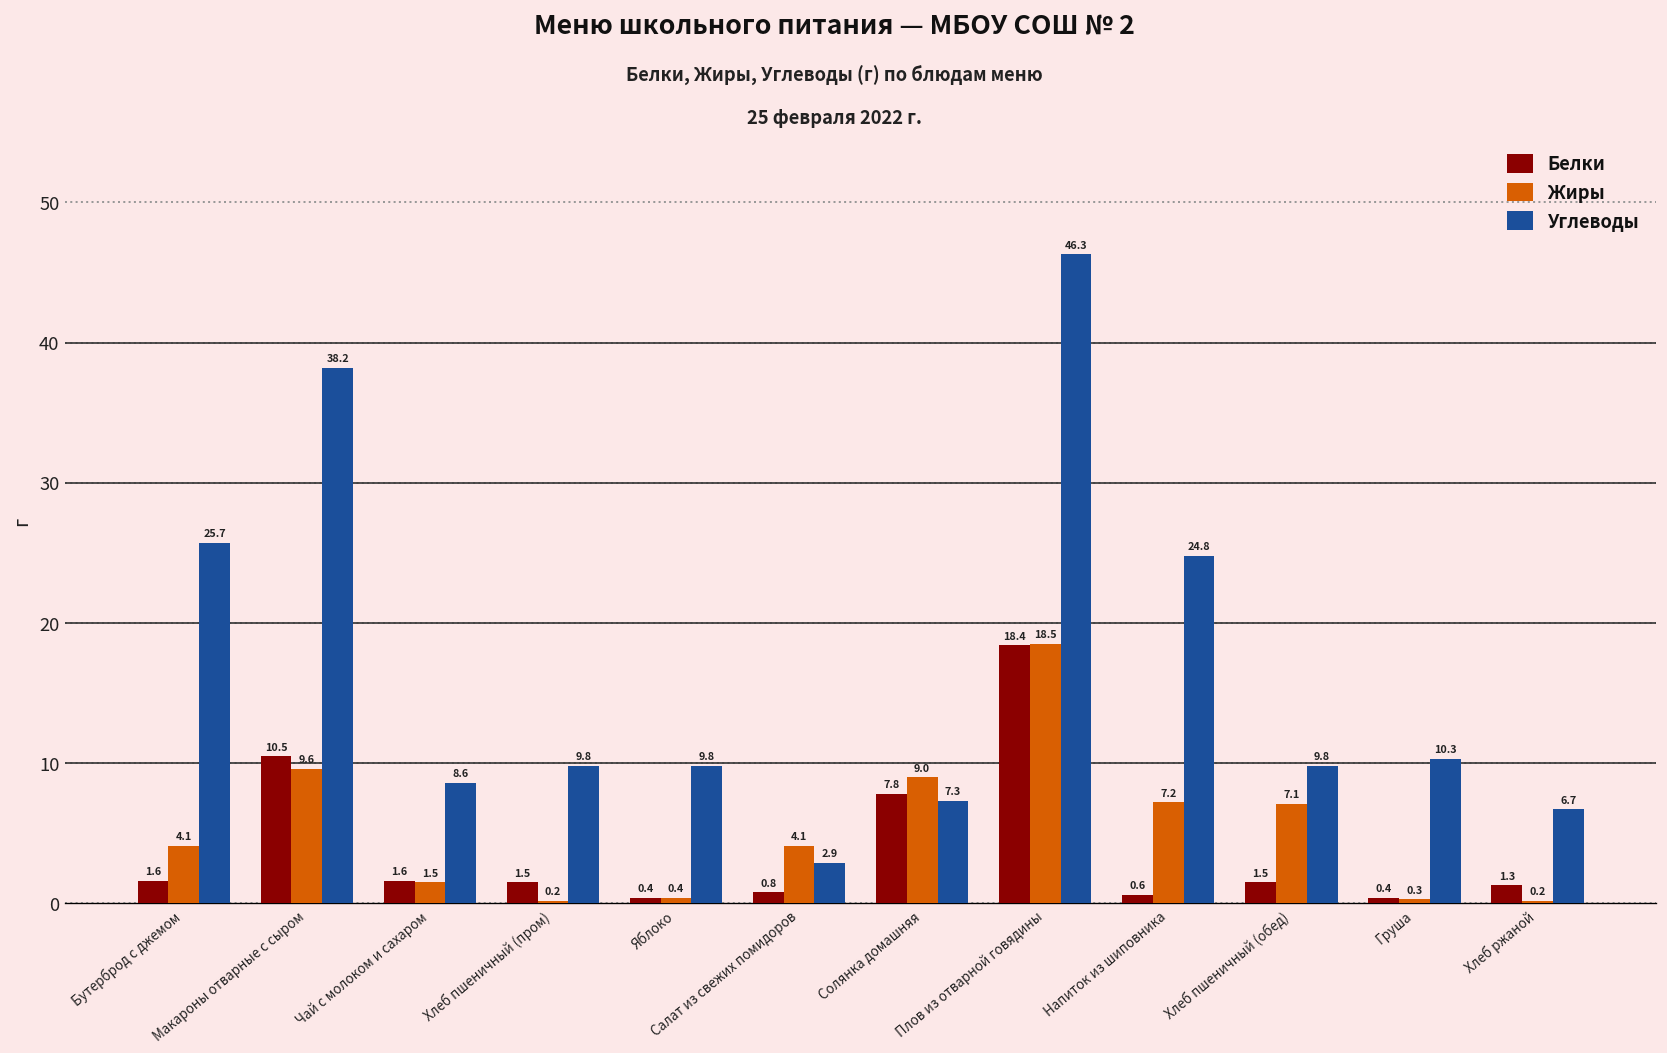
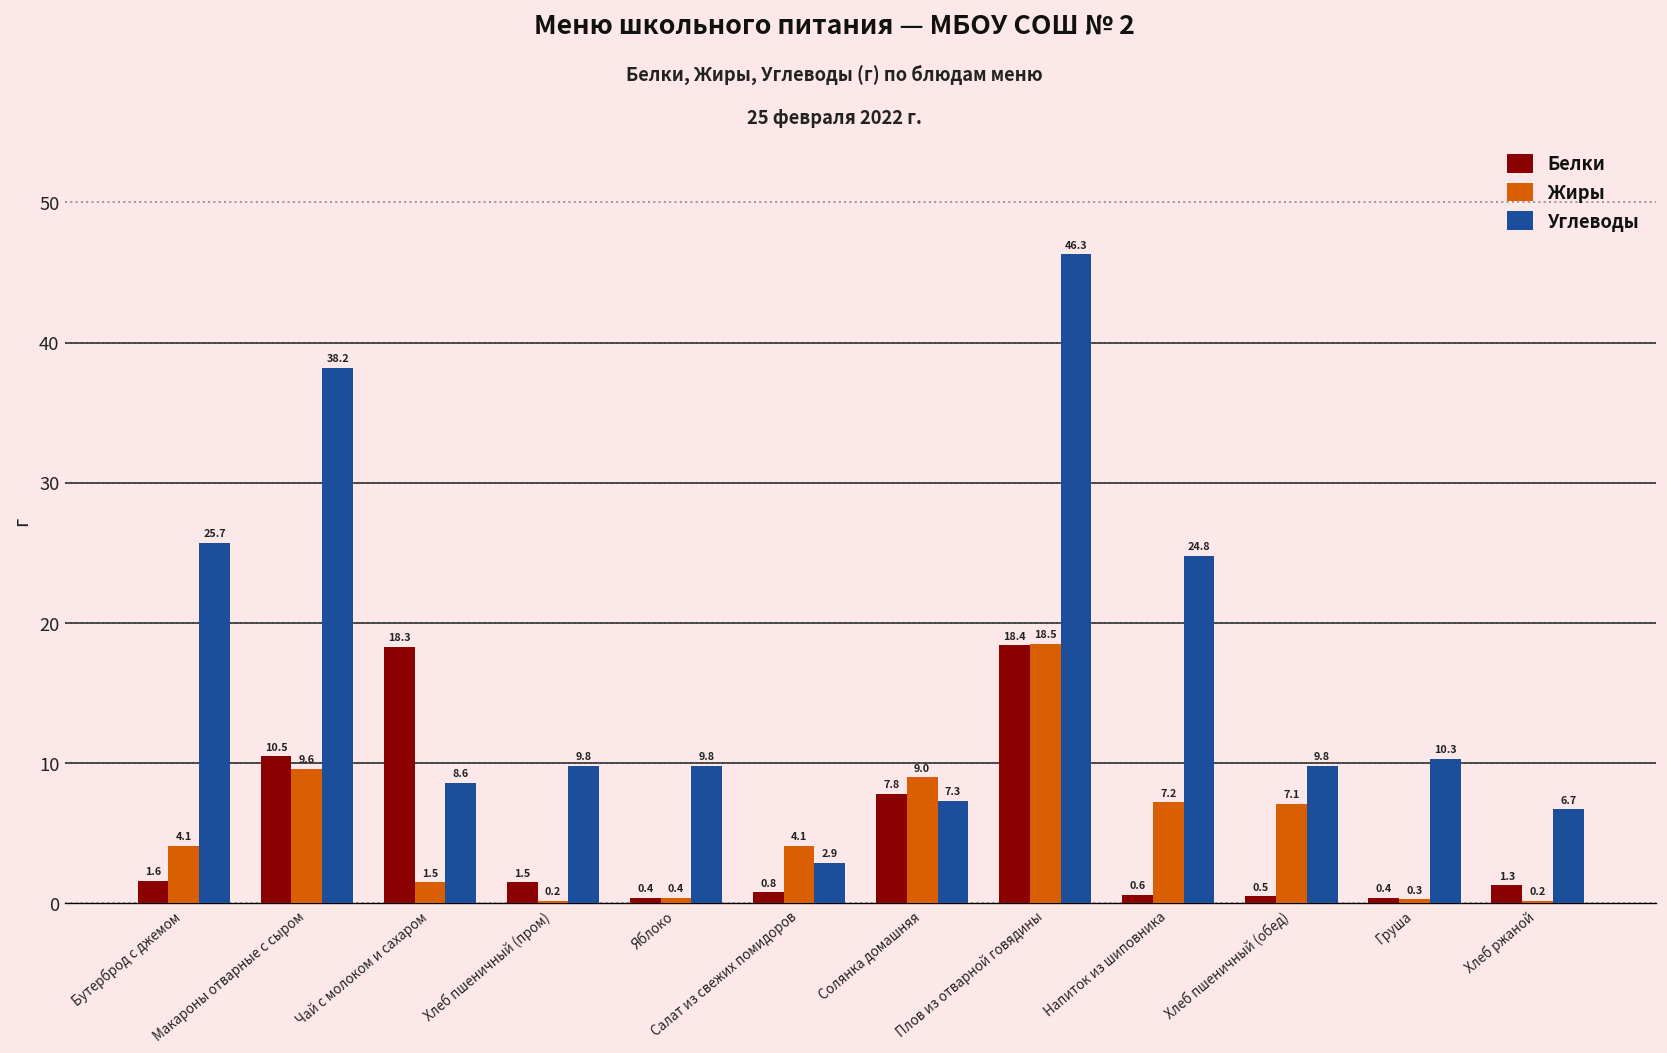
Белки, Чай с молоком и сахаром: 1.6 -> 18.3
Белки, Хлеб пшеничный (обед): 1.5 -> 0.5
